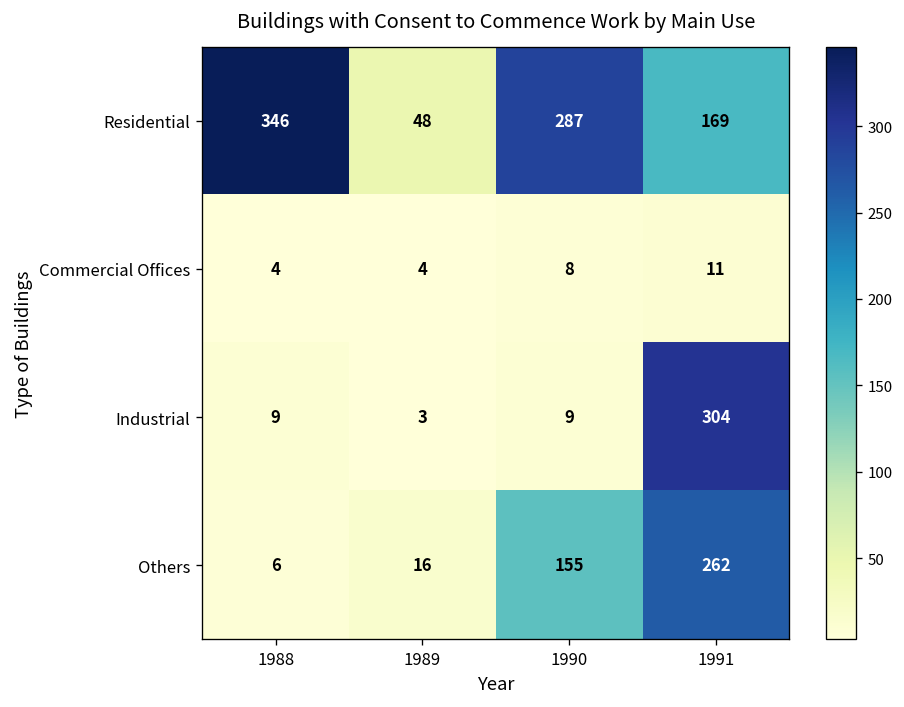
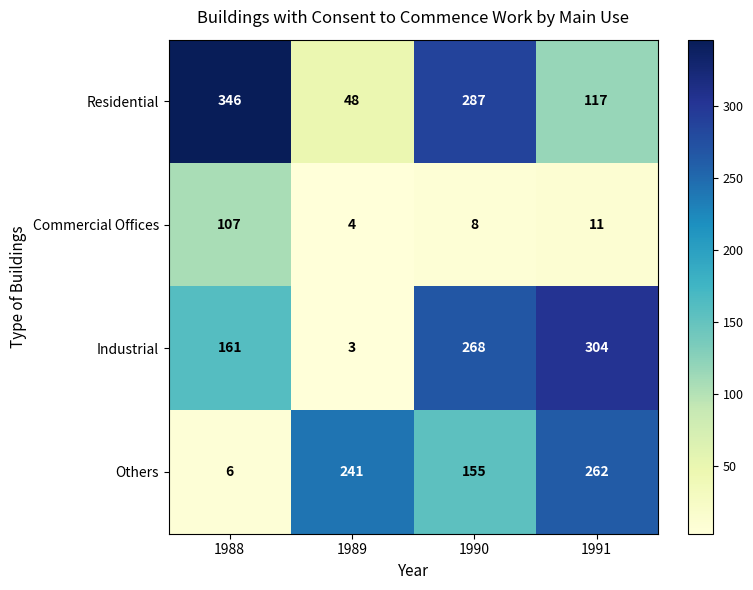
Residential, 1991: 169 -> 117
Commercial Offices, 1988: 4 -> 107
Industrial, 1988: 9 -> 161
Industrial, 1990: 9 -> 268
Others, 1989: 16 -> 241
